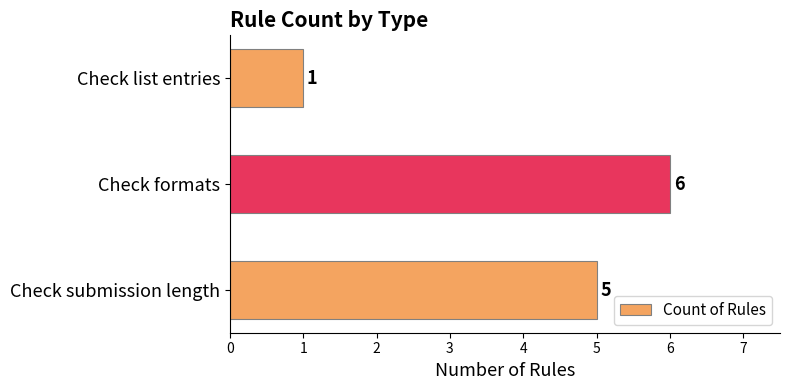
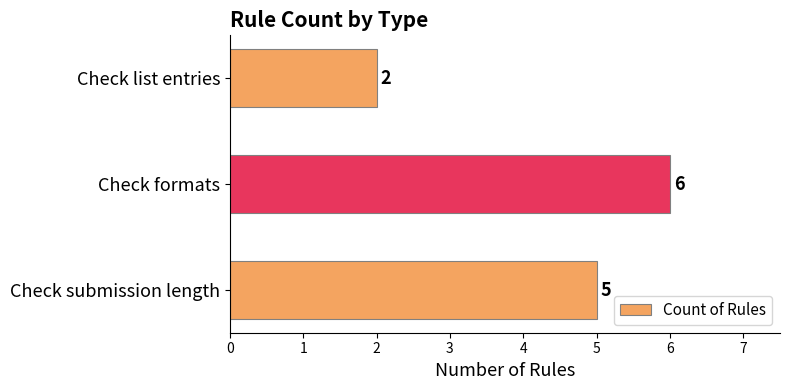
Check list entries: 1 -> 2
